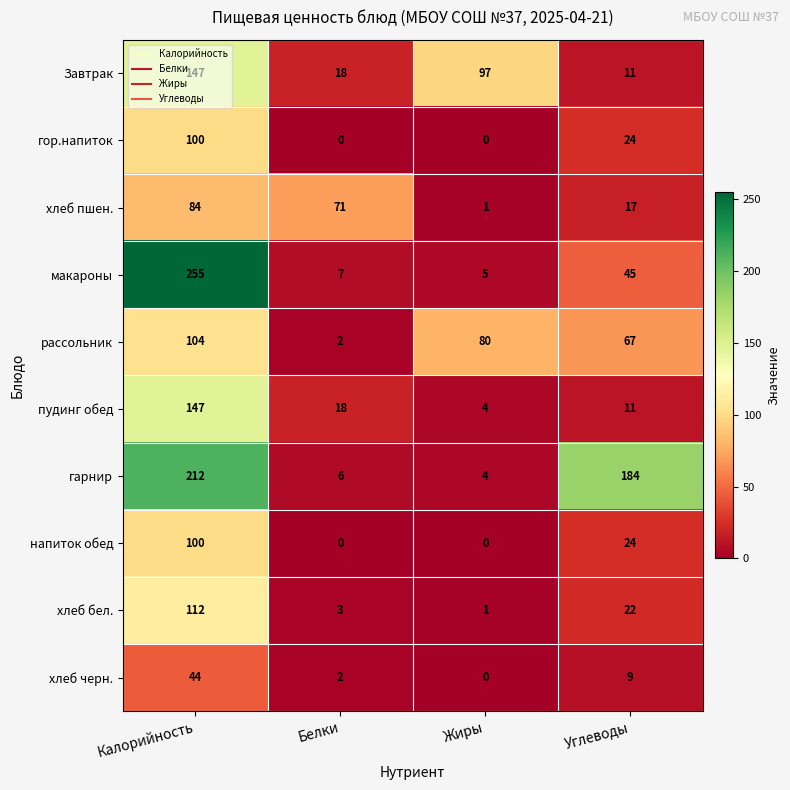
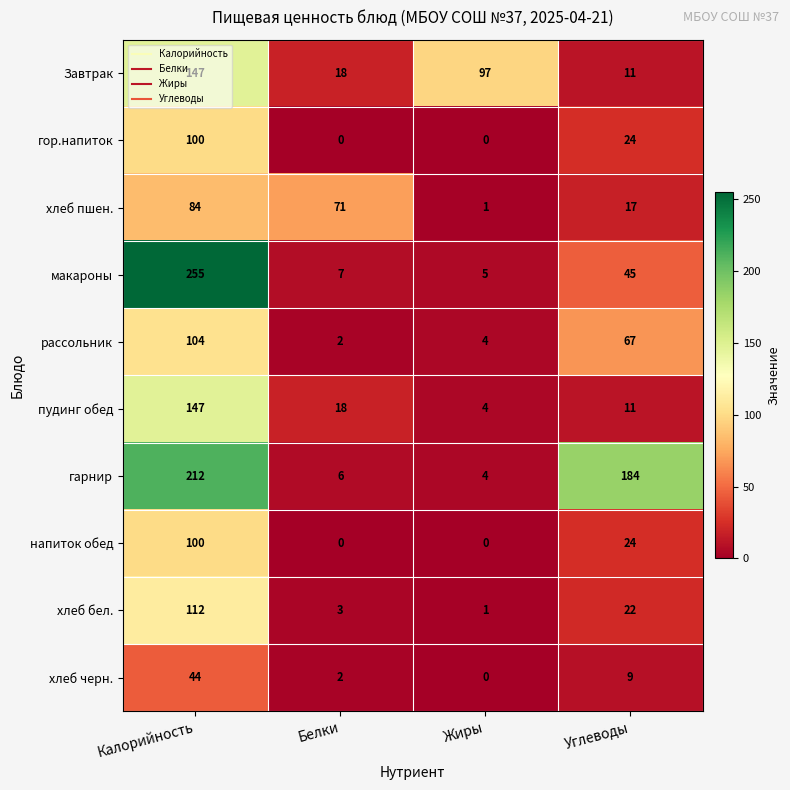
рассольник, Жиры: 80 -> 4
